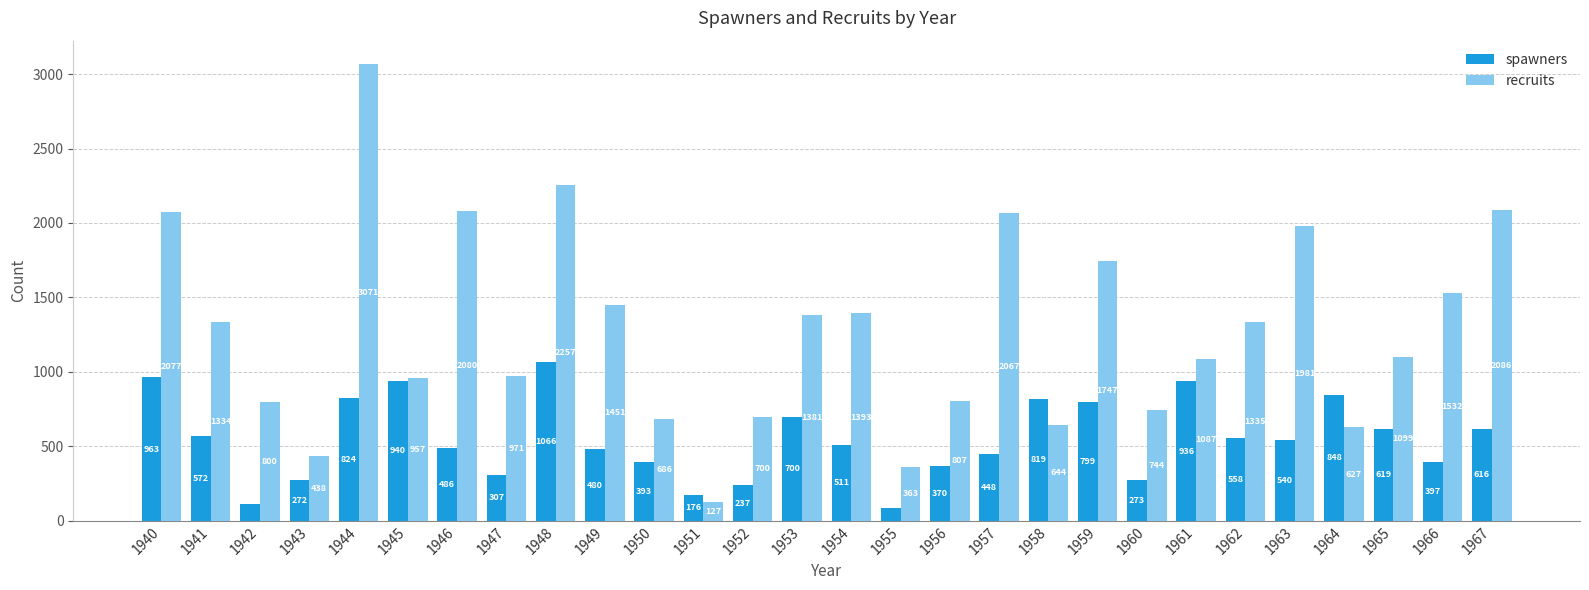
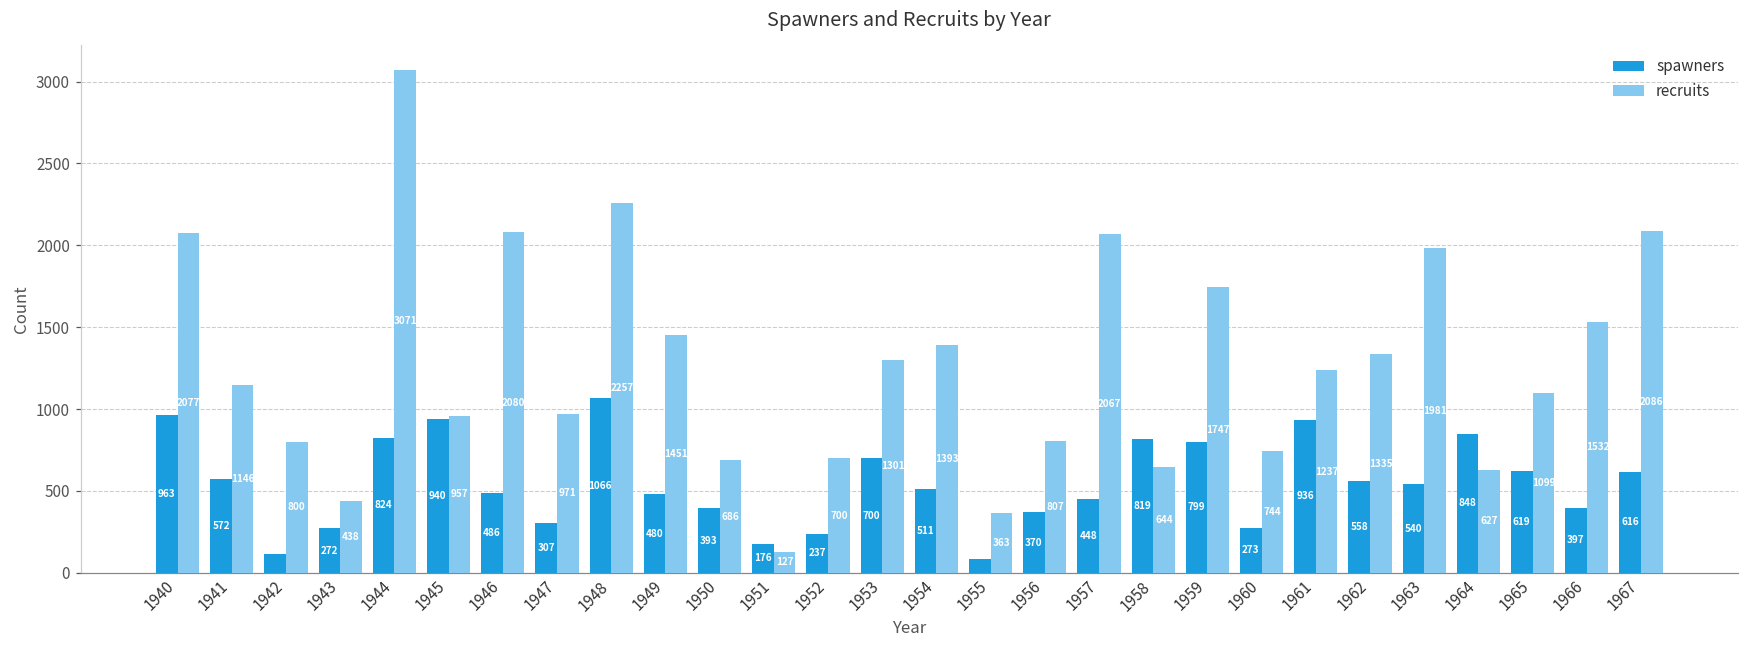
recruits, 1941: 1334 -> 1146
recruits, 1953: 1381 -> 1301
recruits, 1961: 1087 -> 1237
